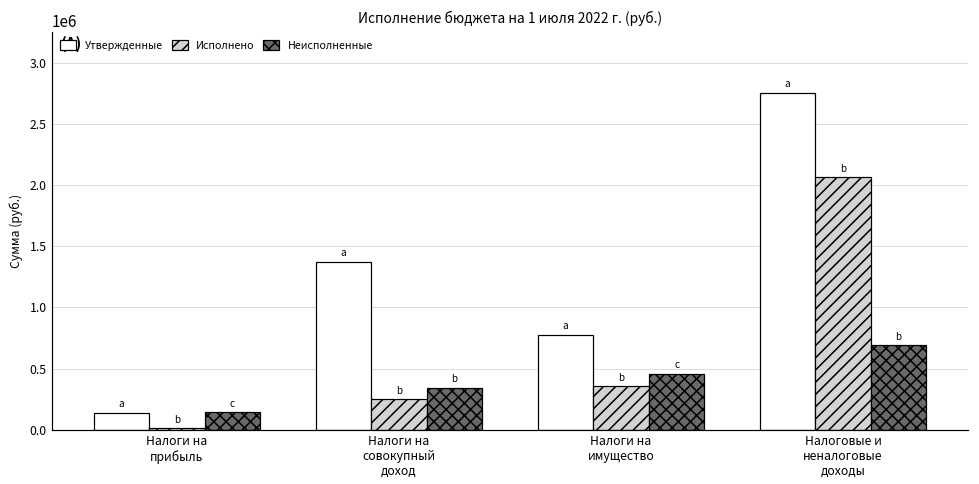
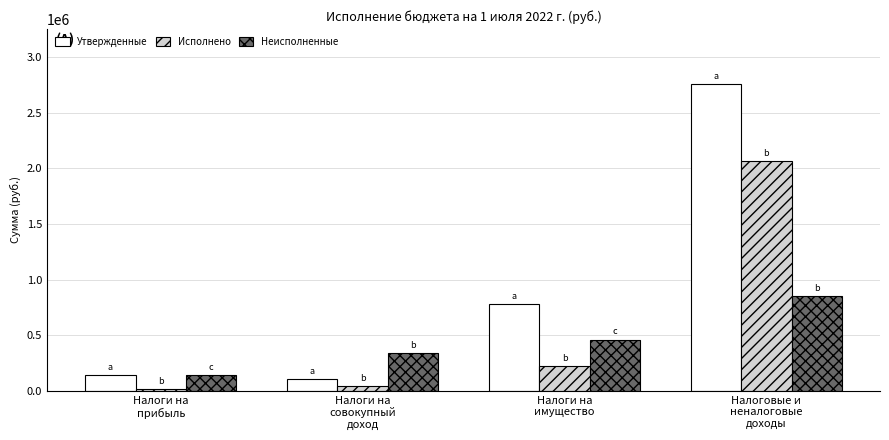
Утвержденные, Налоги на совокупный доход: 1380000 -> 110000
Исполнено, Налоги на совокупный доход: 250000 -> 40000
Исполнено, Налоги на имущество: 350000 -> 220000
Неисполненные, Налоговые и неналоговые доходы: 690000 -> 850000
